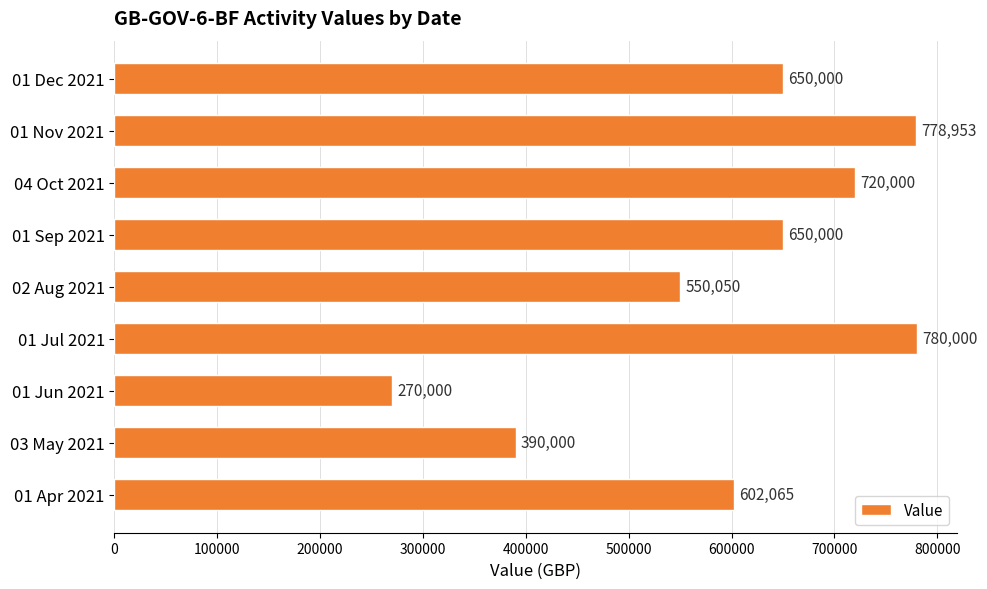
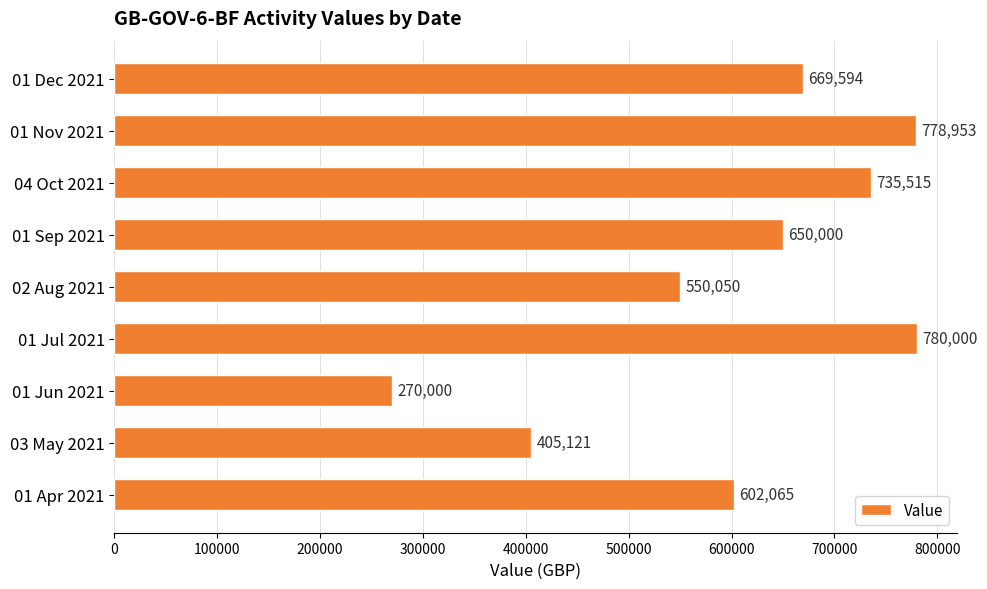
01 Dec 2021: 650,000 -> 669,594
04 Oct 2021: 720,000 -> 735,515
03 May 2021: 390,000 -> 405,121
